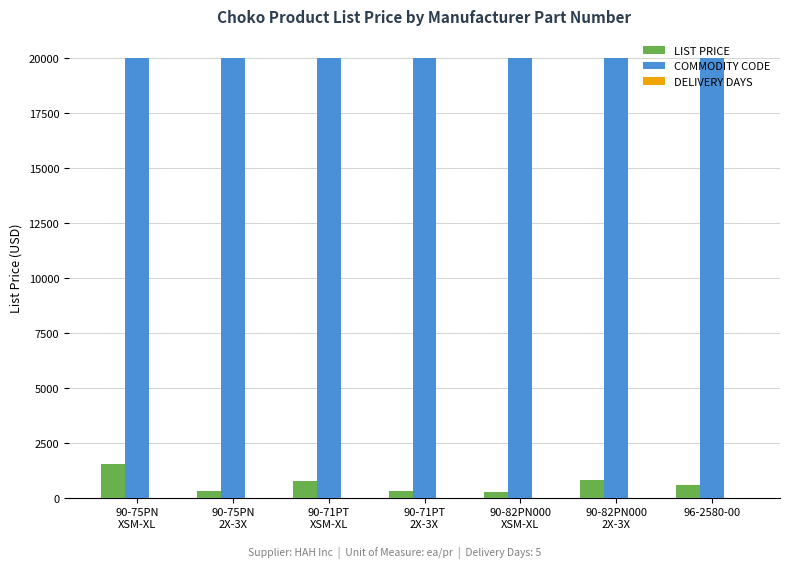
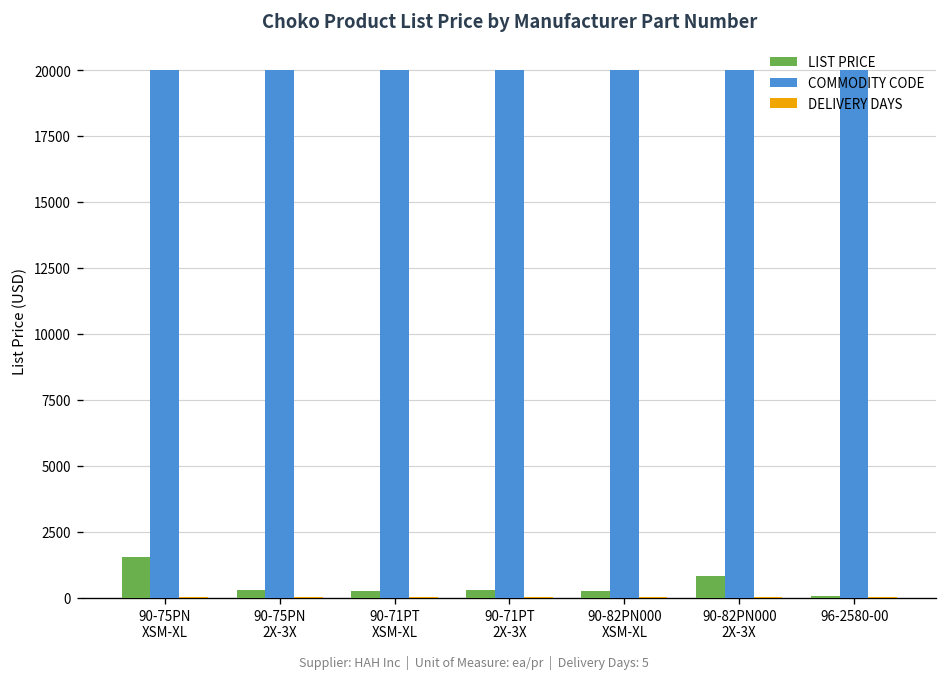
LIST PRICE, 90-71PT XSM-XL: 800 -> 300
LIST PRICE, 96-2580-00: 600 -> 100
